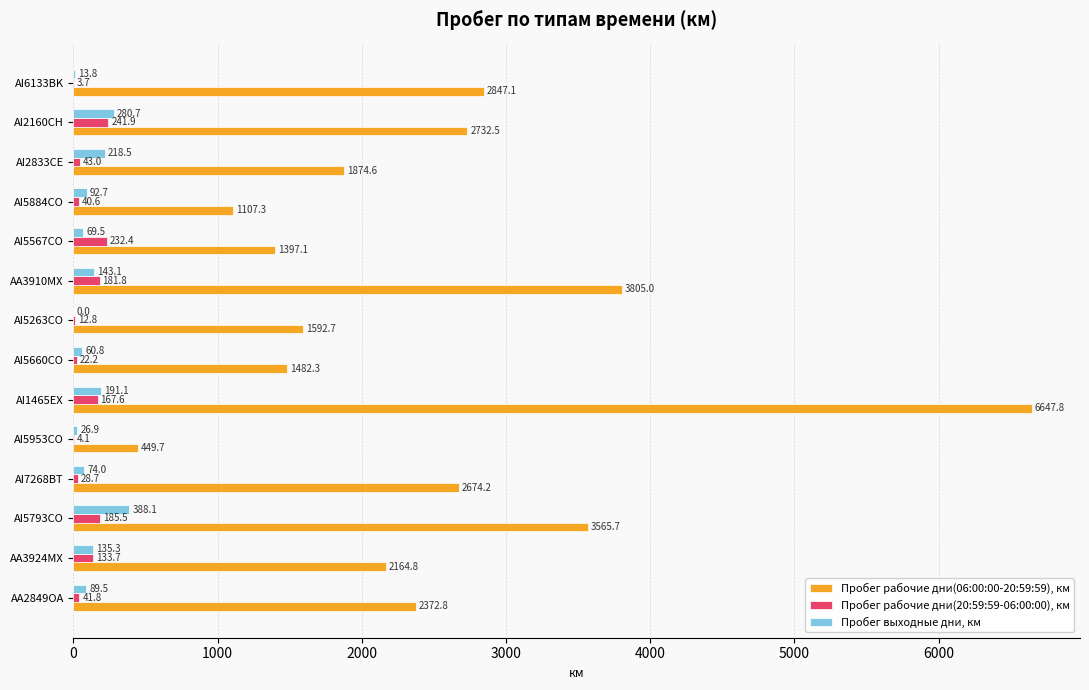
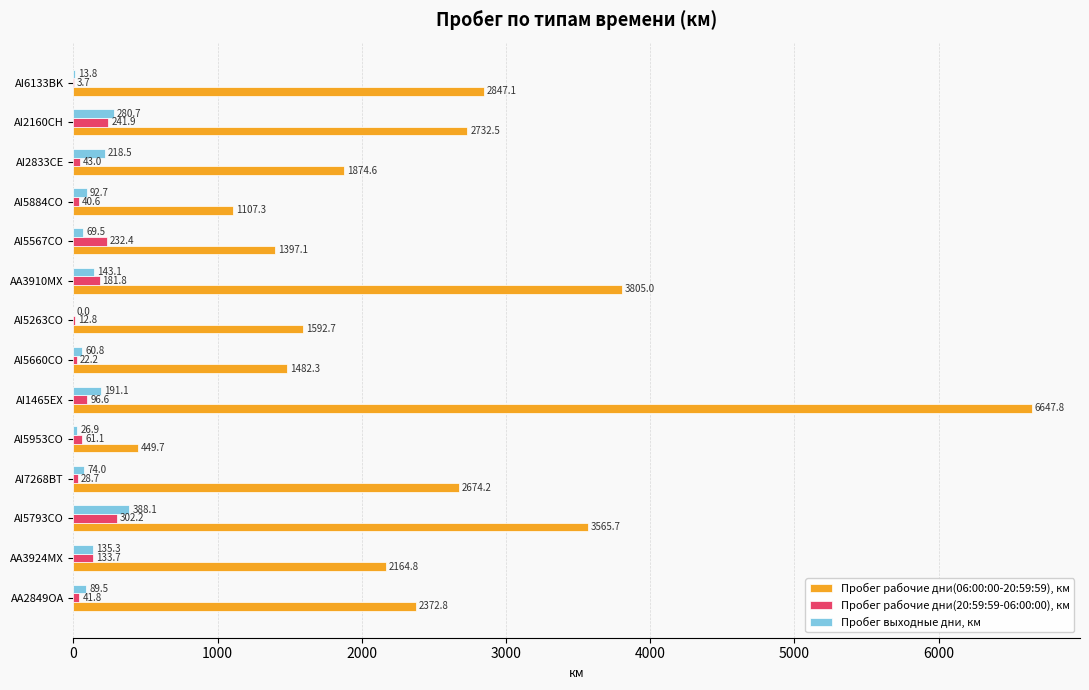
Пробег рабочие дни(20:59:59-06:00:00), км, AI1465EX: 167.6 -> 96.6
Пробег рабочие дни(20:59:59-06:00:00), км, AI5953CO: 4.1 -> 61.1
Пробег рабочие дни(20:59:59-06:00:00), км, AI5793CO: 185.5 -> 302.2
